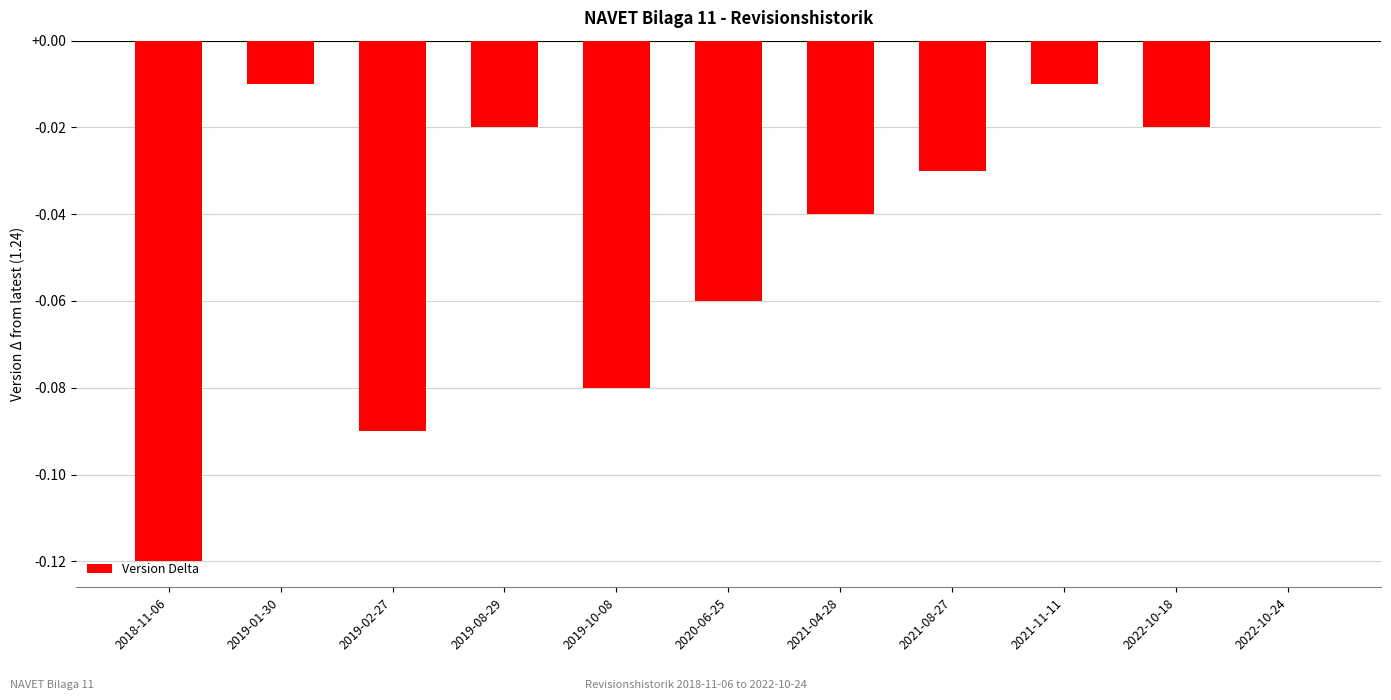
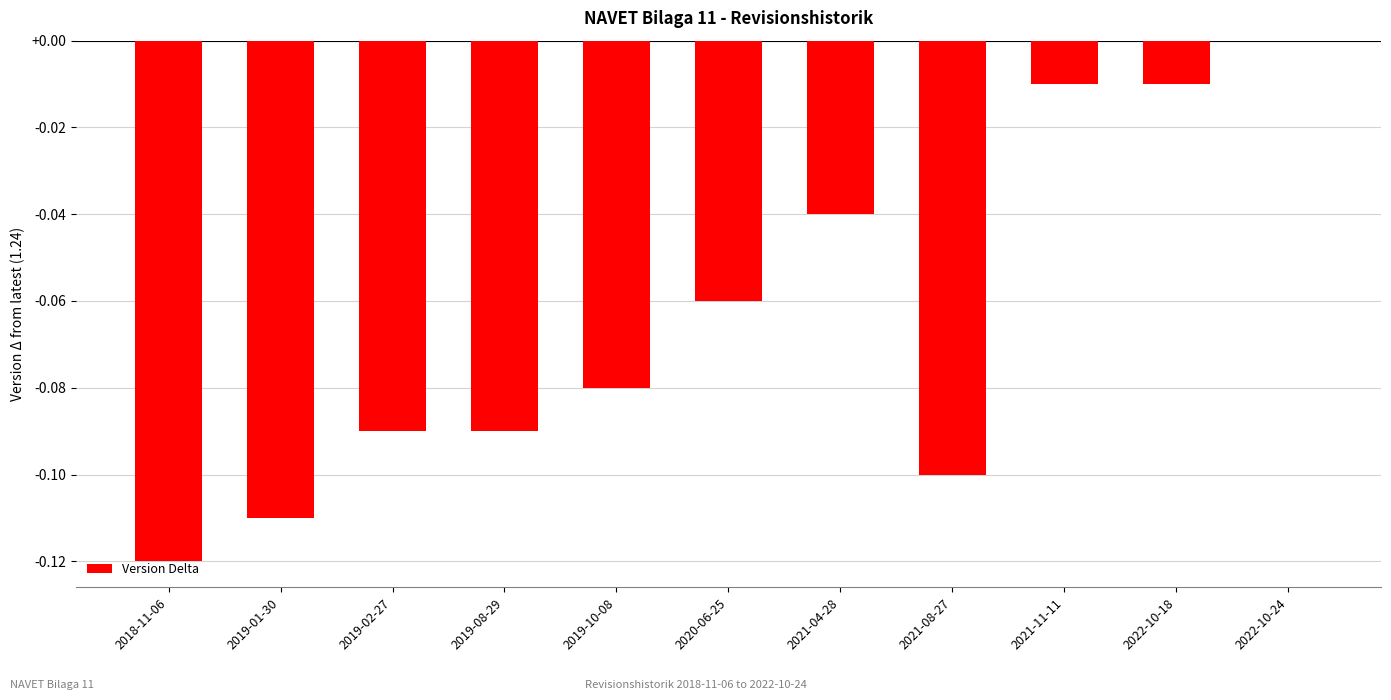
2019-01-30: -0.010 -> -0.110
2019-08-29: -0.020 -> -0.090
2021-08-27: -0.030 -> -0.100
2022-10-18: -0.020 -> -0.010
